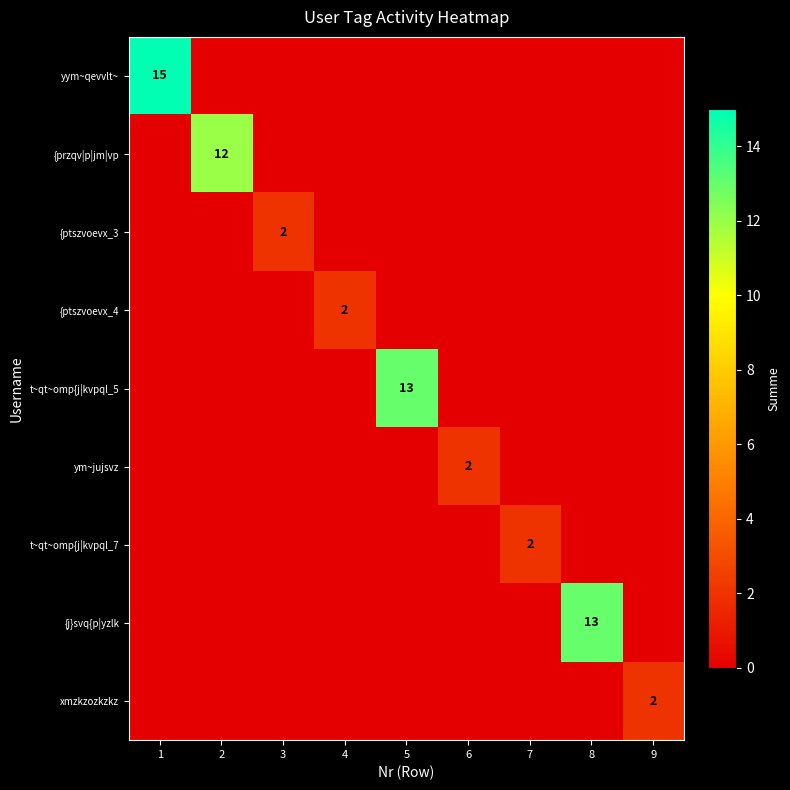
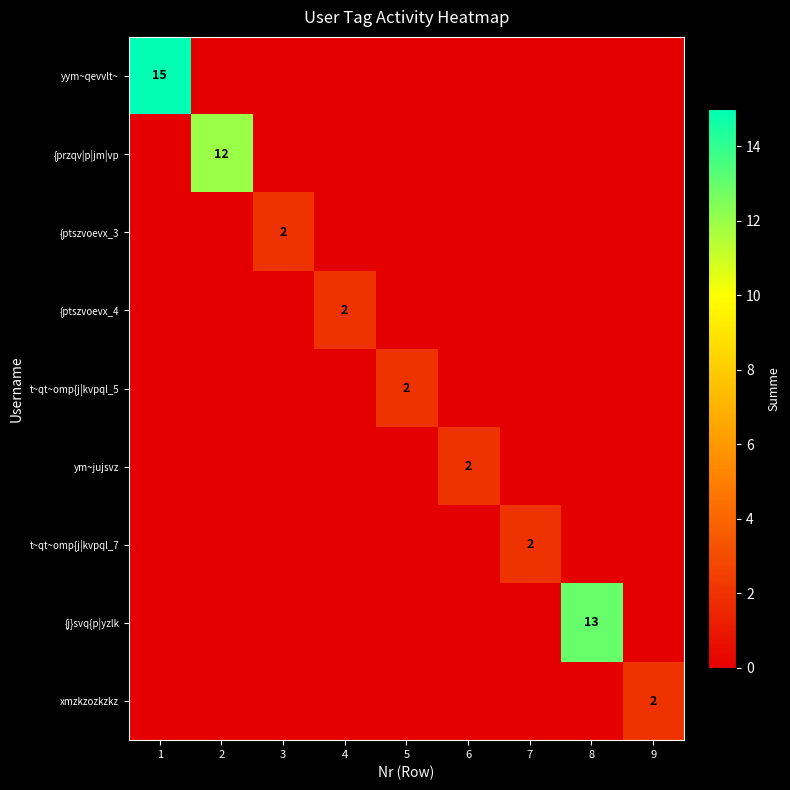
t~qt~omp{j|kvpql_5, 5: 13 -> 2
